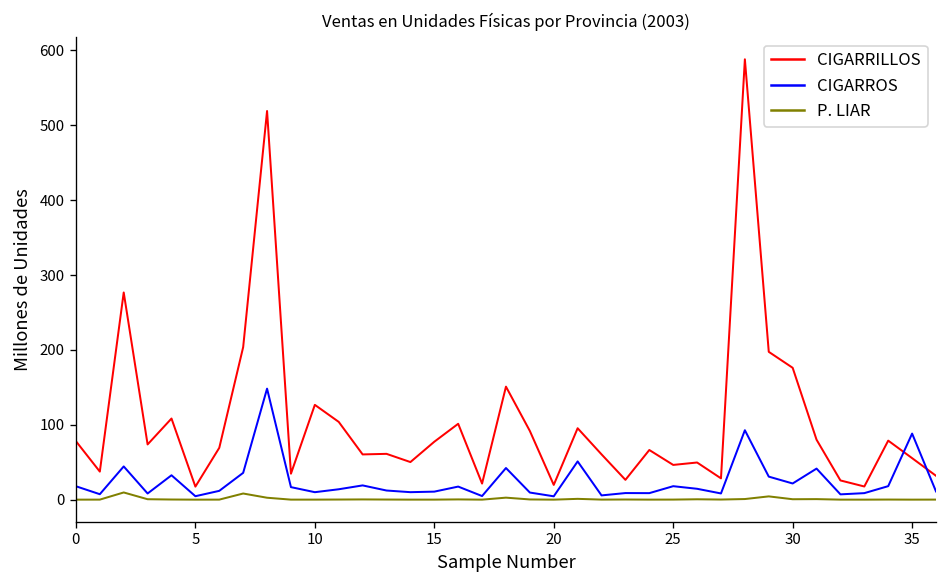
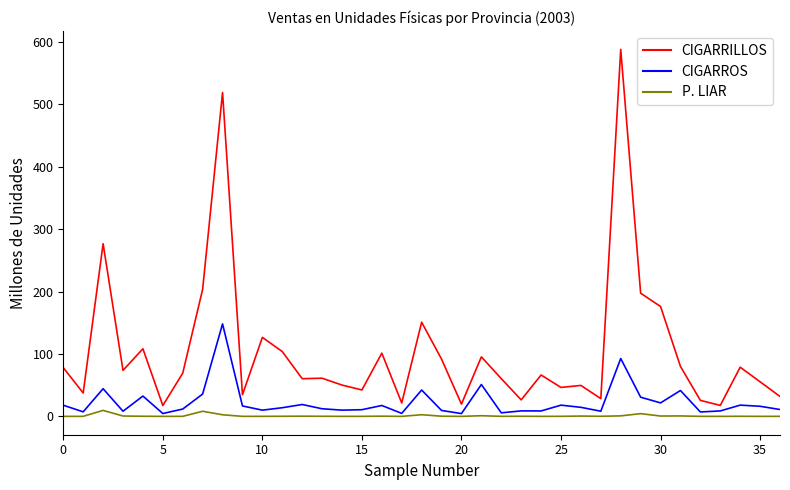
CIGARRILLOS, 15: 80 -> 40
CIGARROS, 35: 90 -> 20
